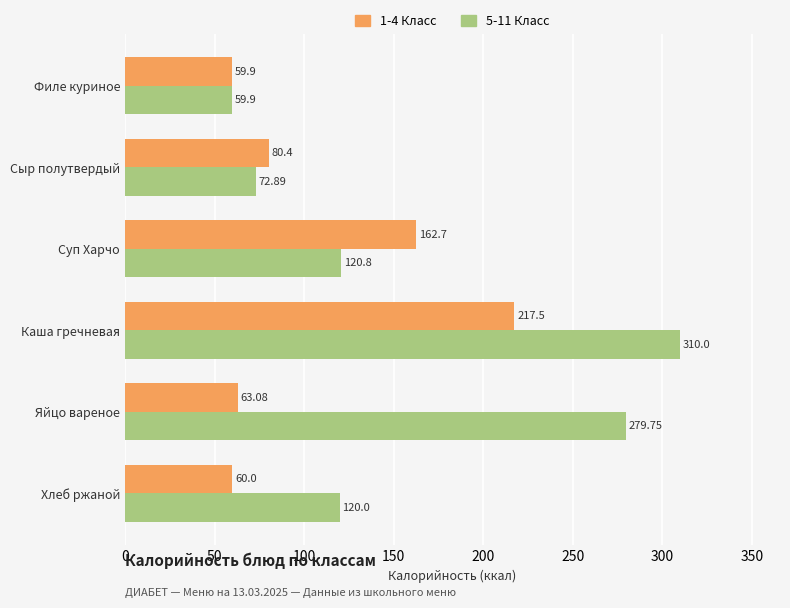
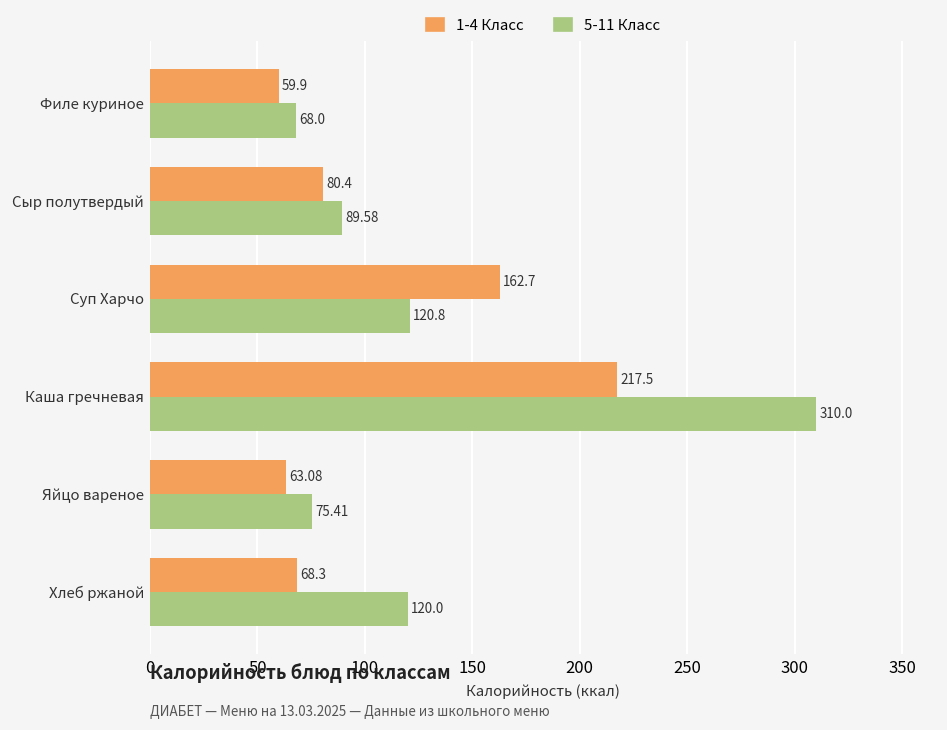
5-11 Класс, Филе куриное: 59.9 -> 68.0
5-11 Класс, Сыр полутвердый: 72.89 -> 89.58
5-11 Класс, Яйцо вареное: 279.75 -> 75.41
1-4 Класс, Хлеб ржаной: 60.0 -> 68.3
